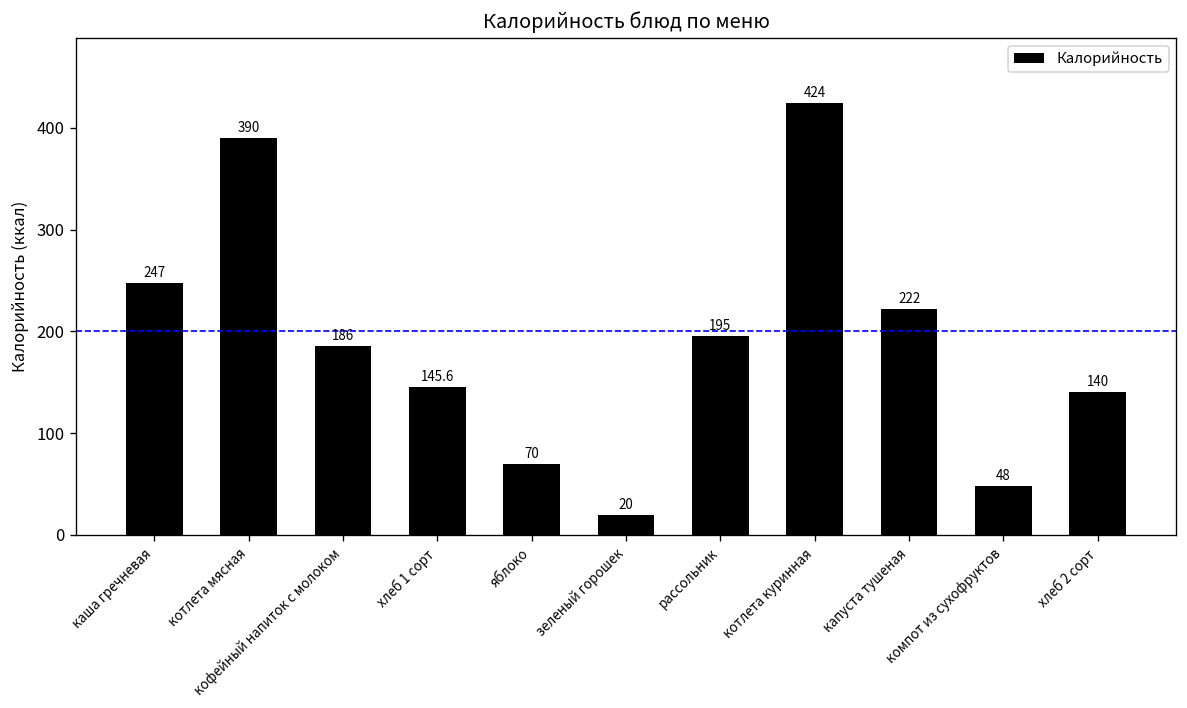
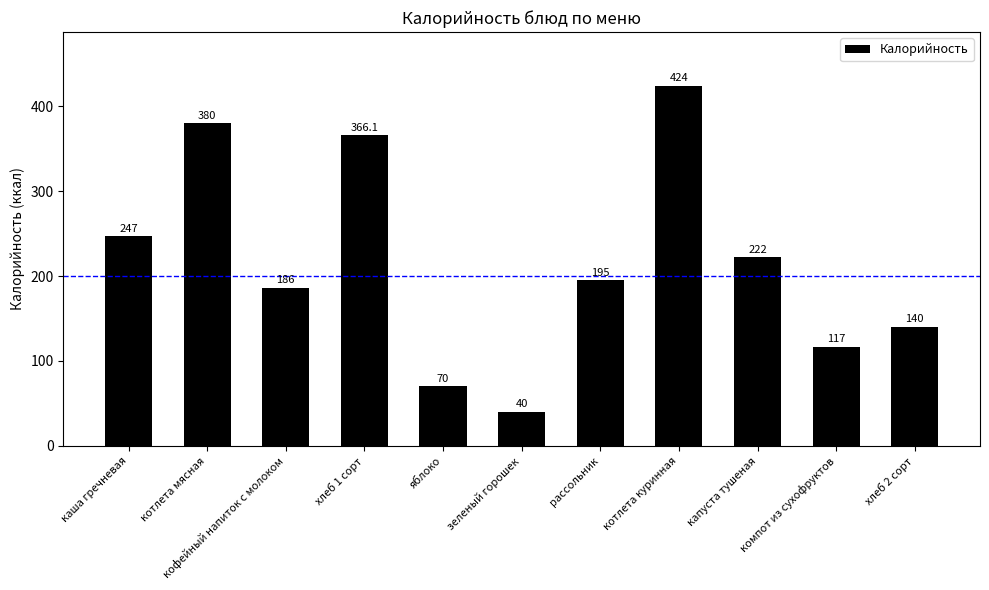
котлета мясная: 390 -> 380
хлеб 1 сорт: 145.6 -> 366.1
зеленый горошек: 20 -> 40
компот из сухофруктов: 48 -> 117
